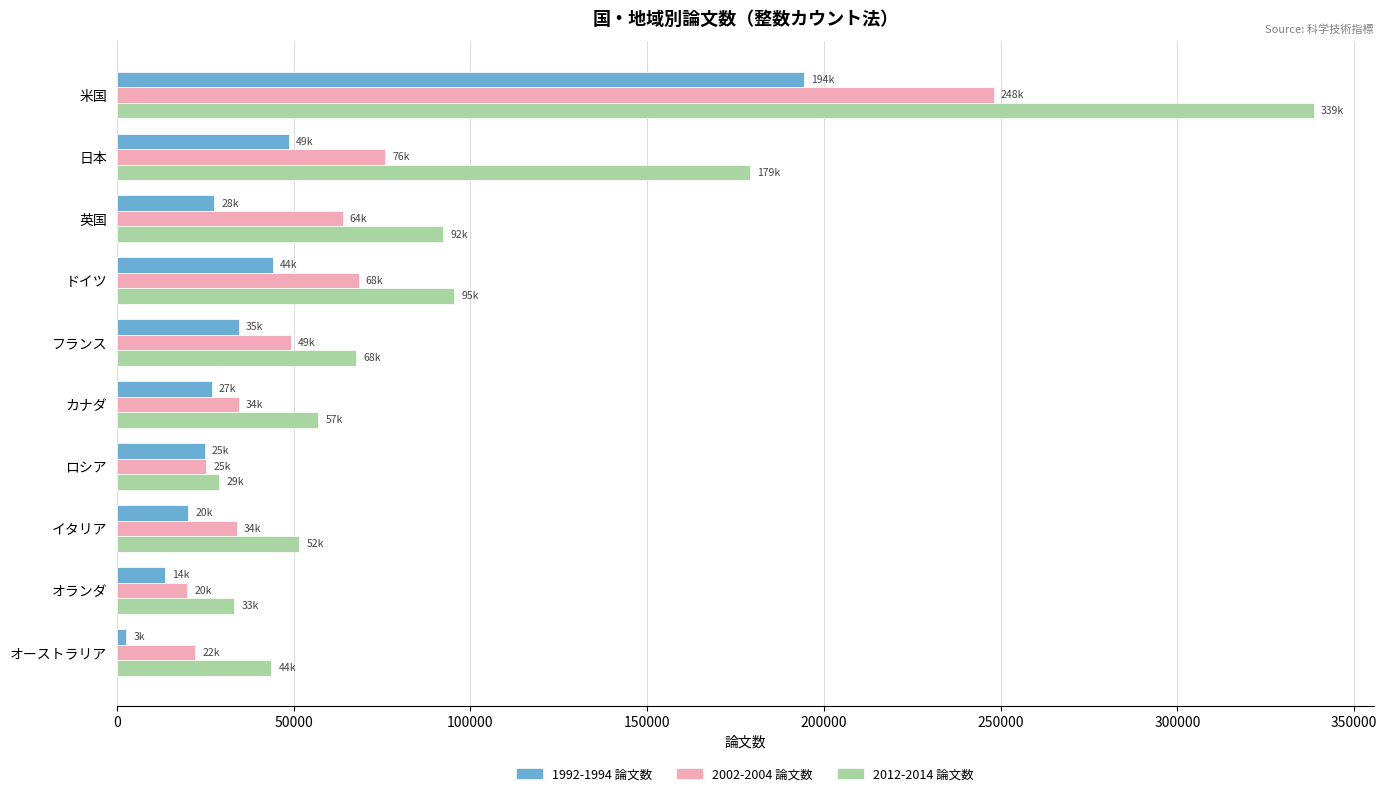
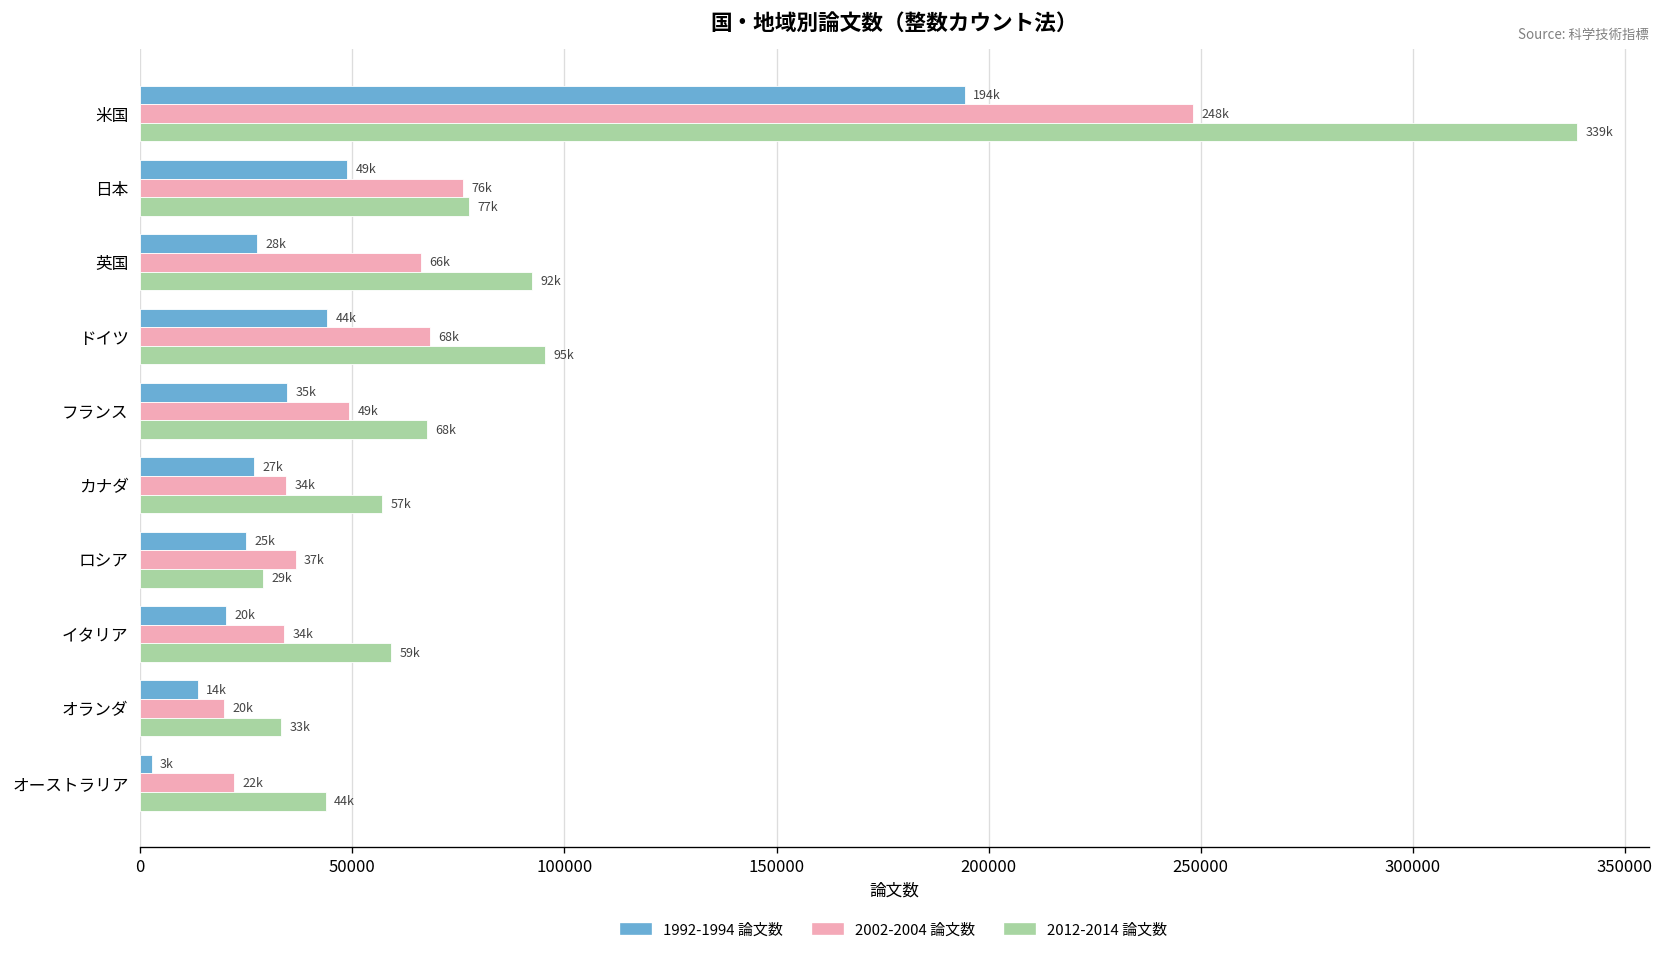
2012-2014 論文数, 日本: 179k -> 77k
2002-2004 論文数, 英国: 64k -> 66k
2002-2004 論文数, ロシア: 25k -> 37k
2012-2014 論文数, イタリア: 52k -> 59k
